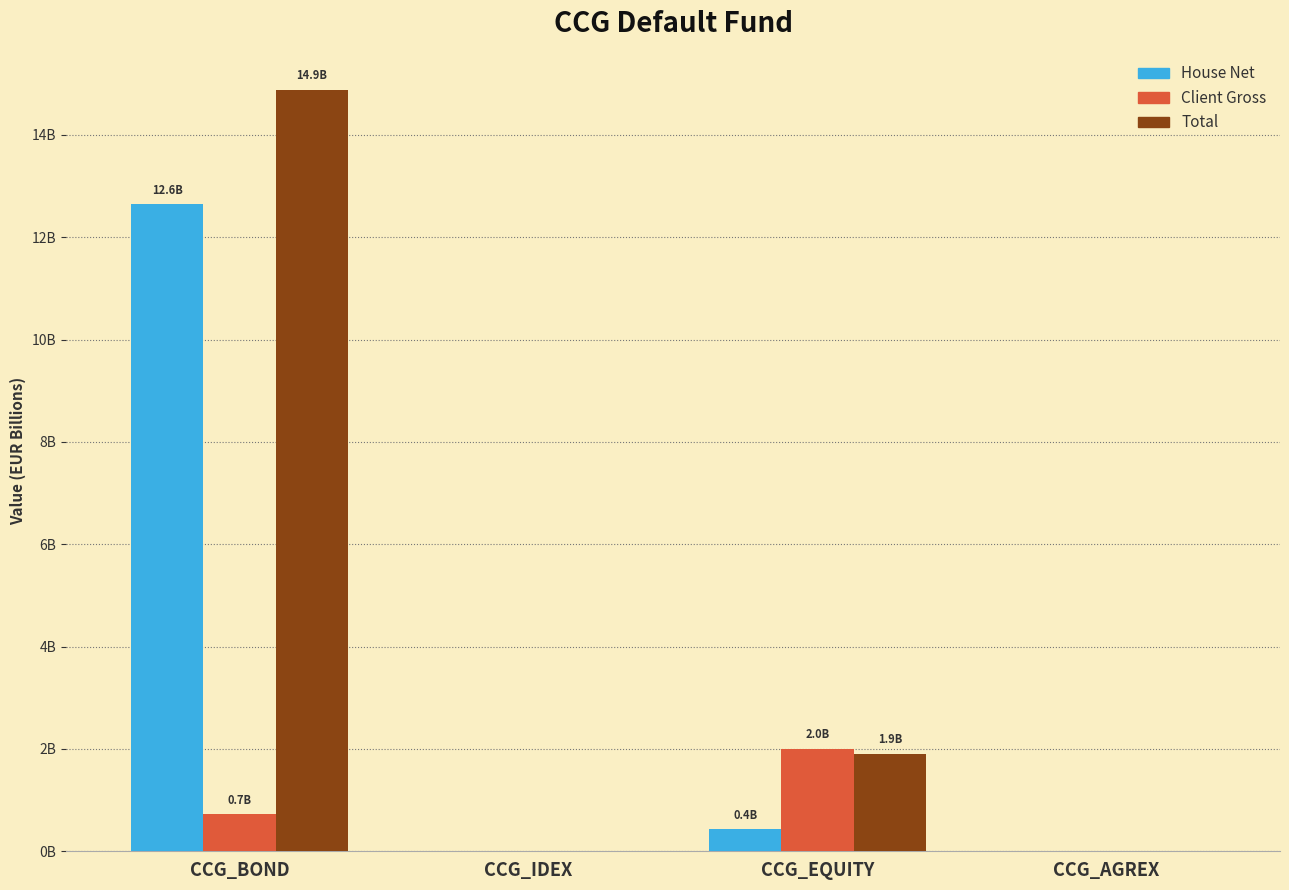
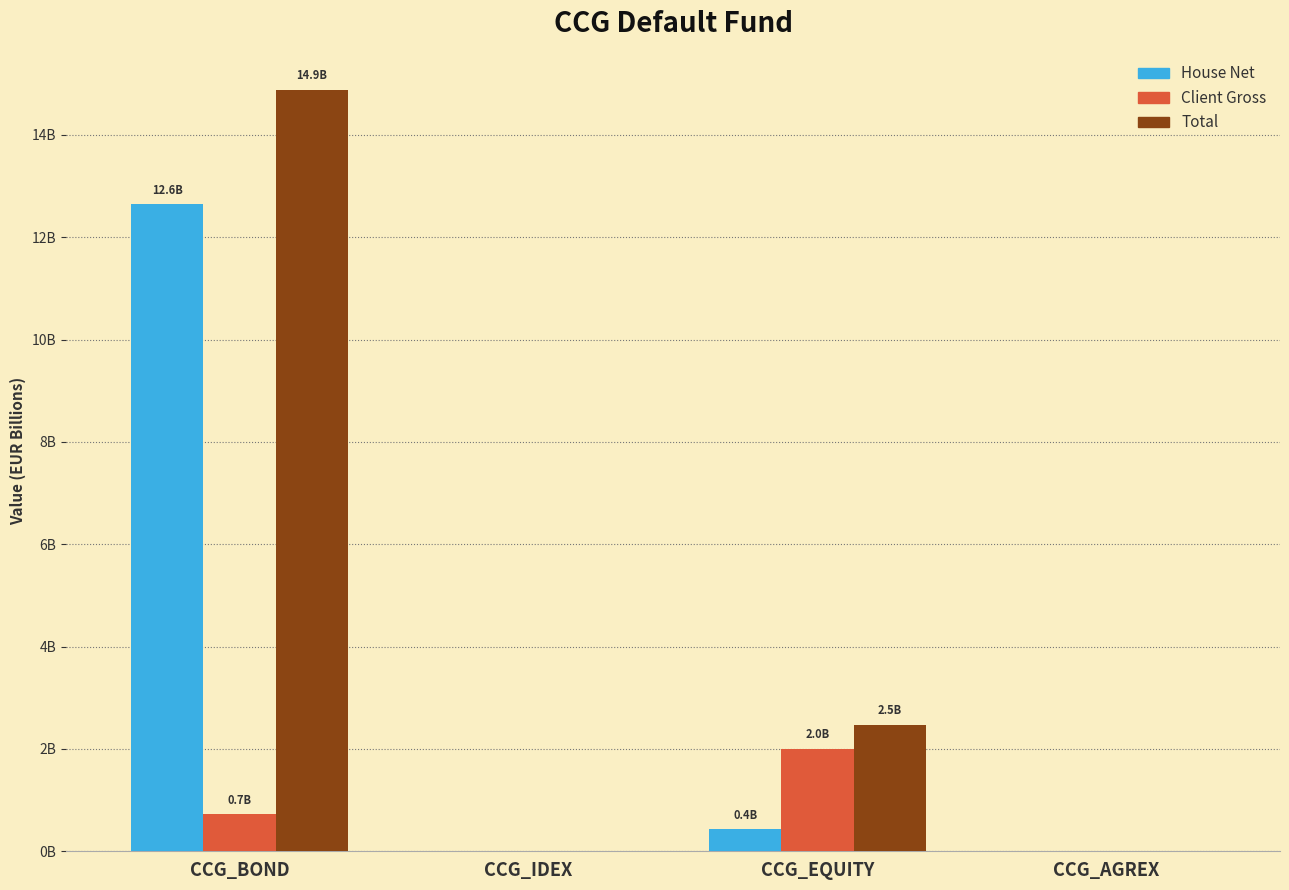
Total, CCG_EQUITY: 1.9B -> 2.5B
